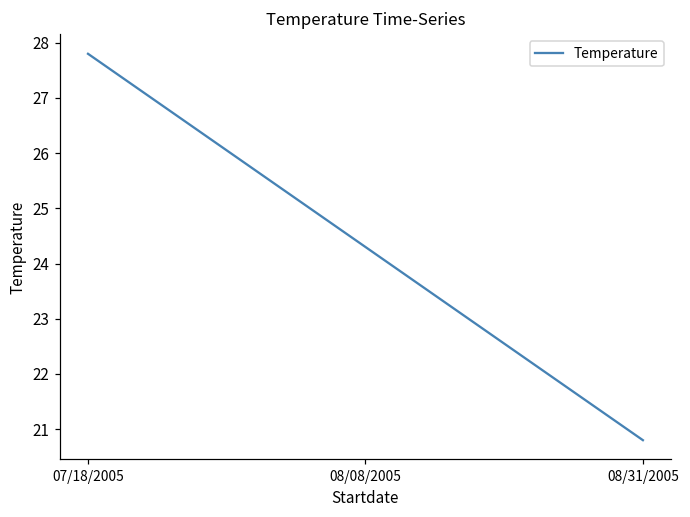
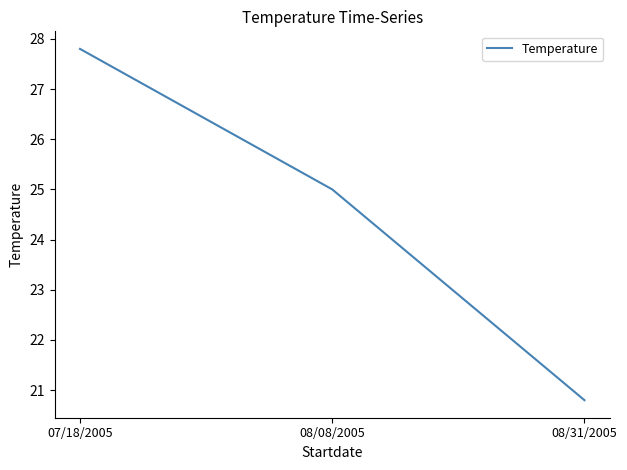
08/08/2005: 24.3 -> 25.0
